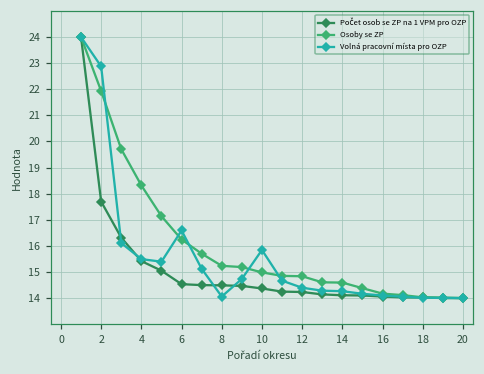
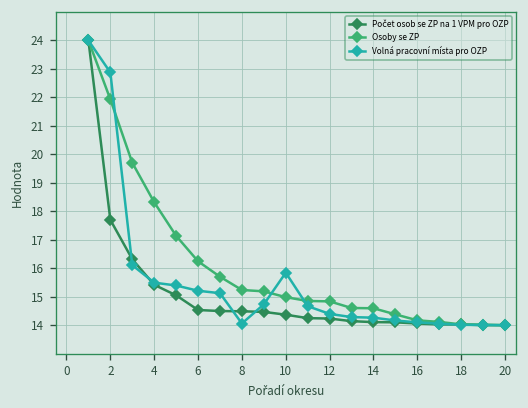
Volná pracovní místa pro OZP, 6: 16.6 -> 15.2
